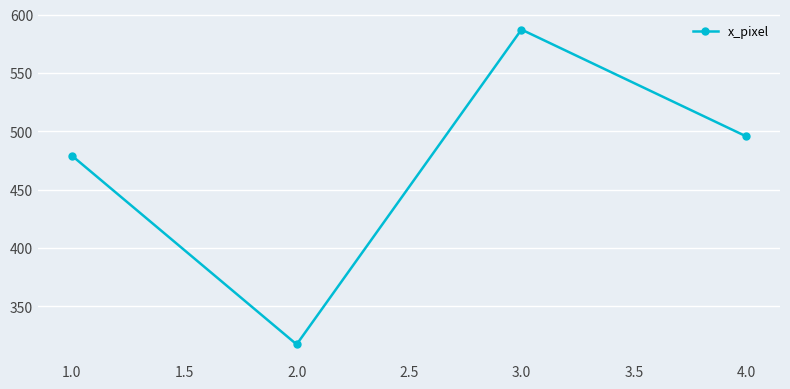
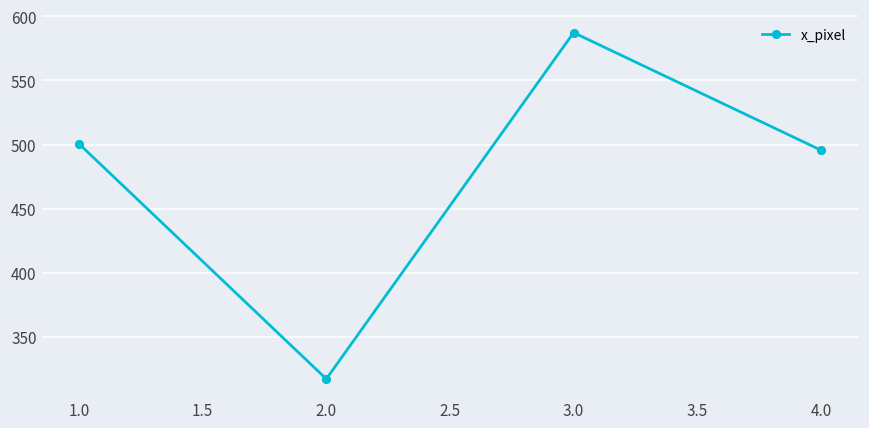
1.0: 479 -> 501
